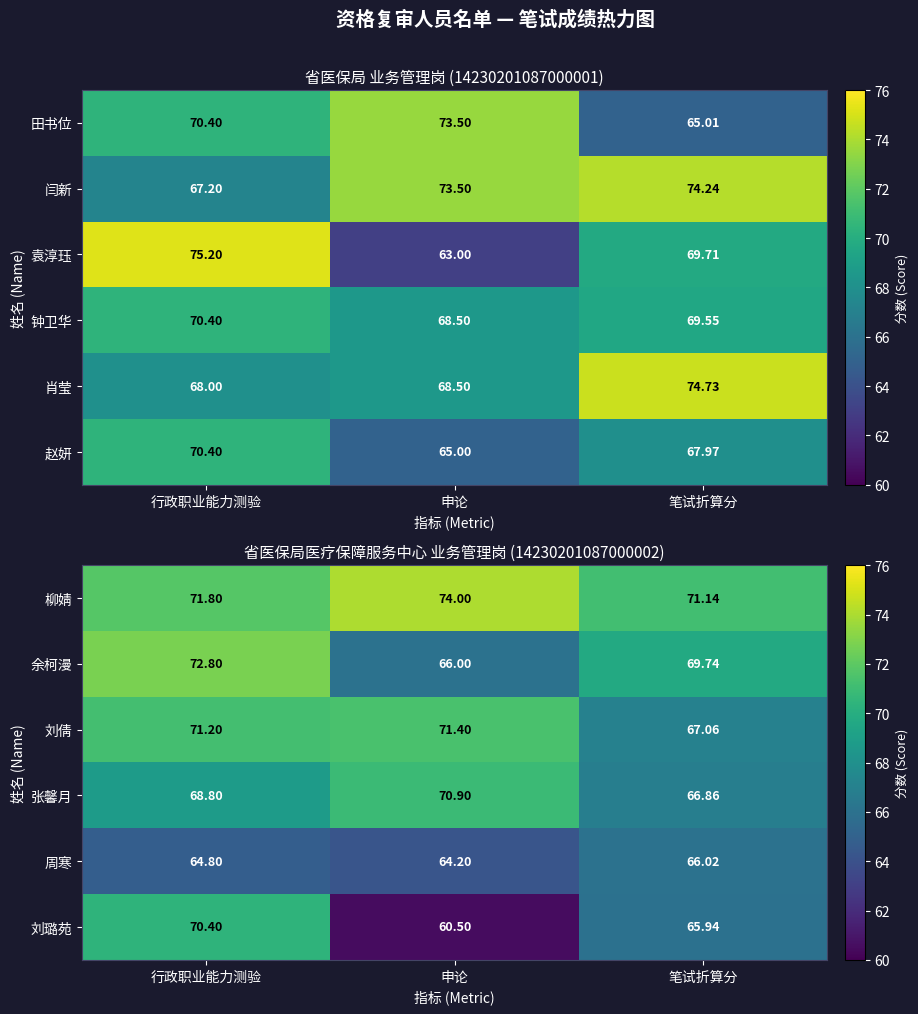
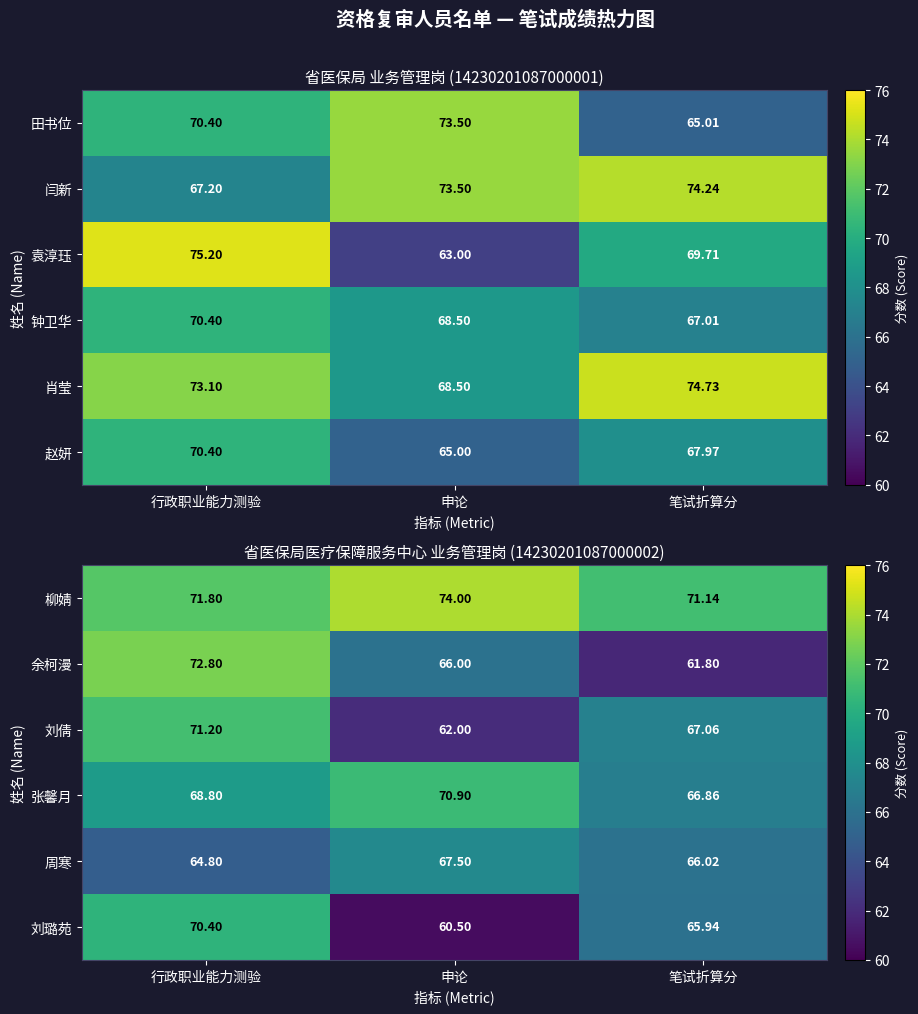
省医保局 业务管理岗 (14230201087000001), 钟卫华, 笔试折算分: 69.55 -> 67.01
省医保局 业务管理岗 (14230201087000001), 肖莹, 行政职业能力测验: 68.00 -> 73.10
省医保局医疗保障服务中心 业务管理岗 (14230201087000002), 余柯漫, 笔试折算分: 69.74 -> 61.80
省医保局医疗保障服务中心 业务管理岗 (14230201087000002), 刘倩, 申论: 71.40 -> 62.00
省医保局医疗保障服务中心 业务管理岗 (14230201087000002), 周寒, 申论: 64.20 -> 67.50
